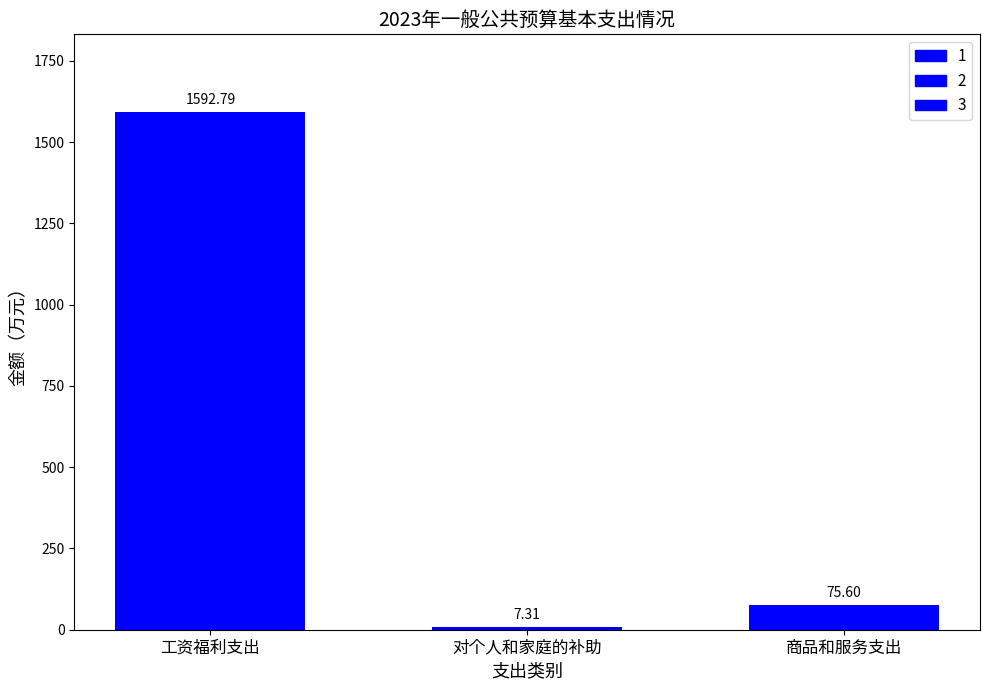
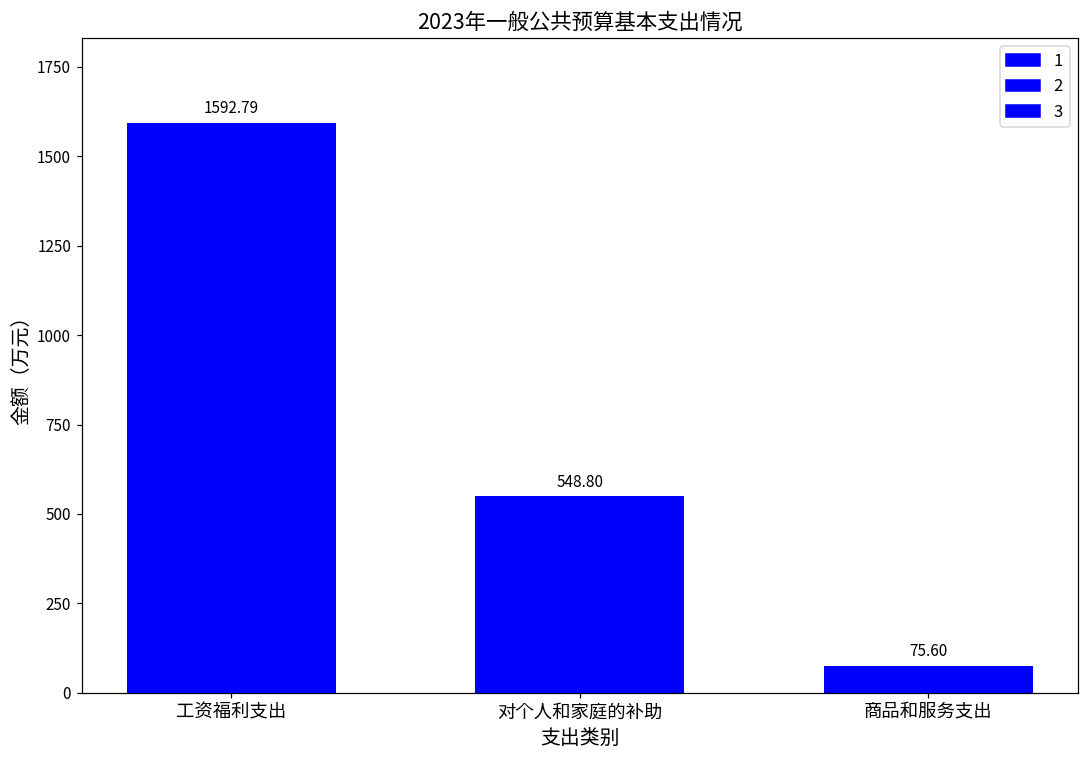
对个人和家庭的补助: 7.31 -> 548.80
